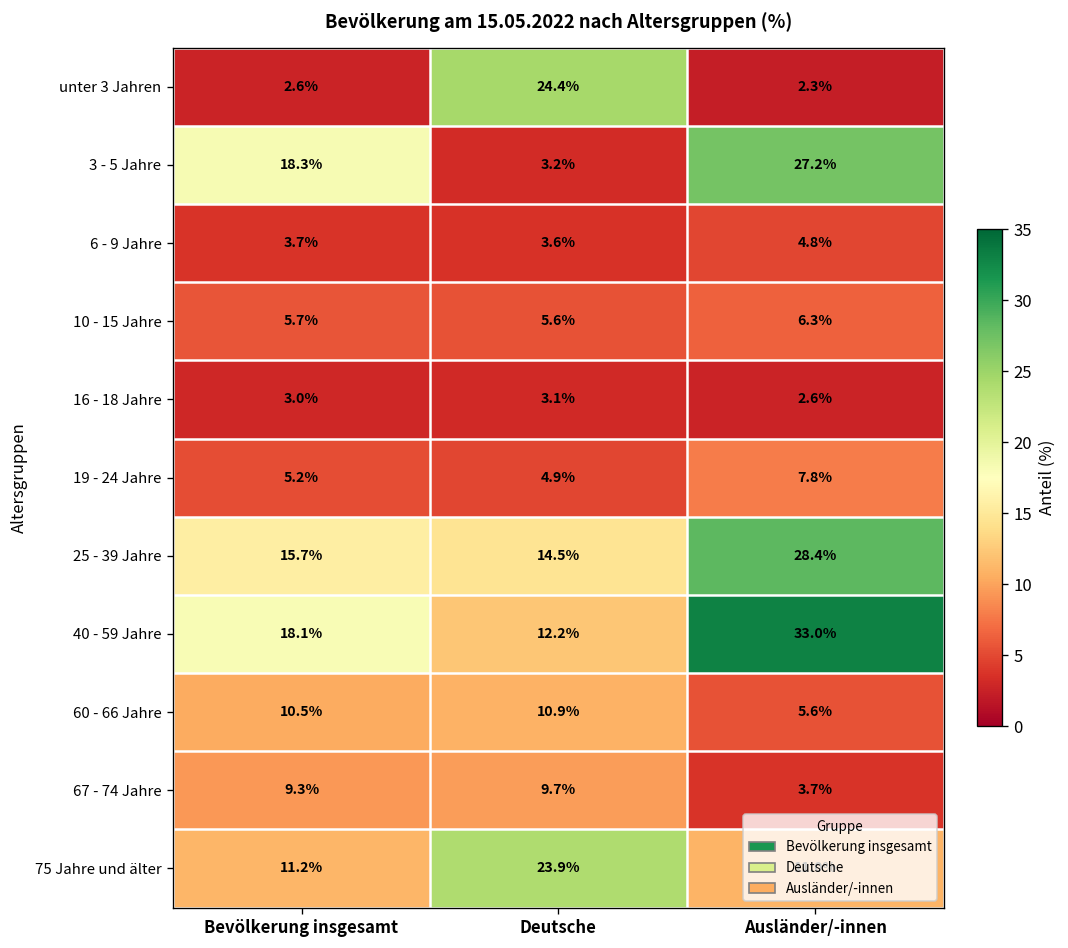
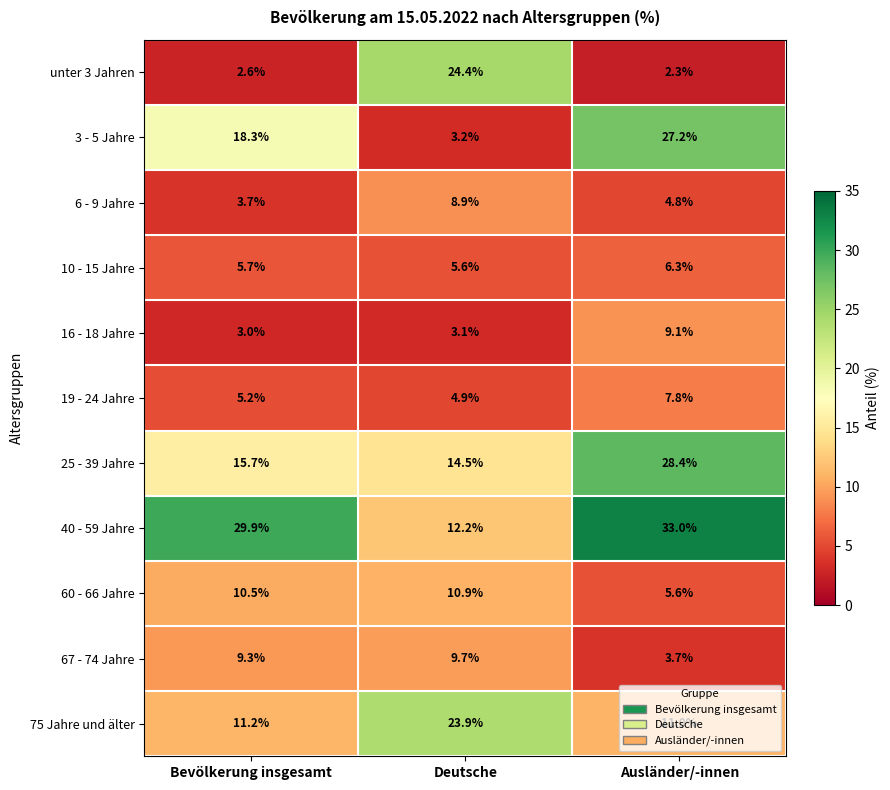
6 - 9 Jahre, Deutsche: 3.6% -> 8.9%
16 - 18 Jahre, Ausländer/-innen: 2.6% -> 9.1%
40 - 59 Jahre, Bevölkerung insgesamt: 18.1% -> 29.9%
